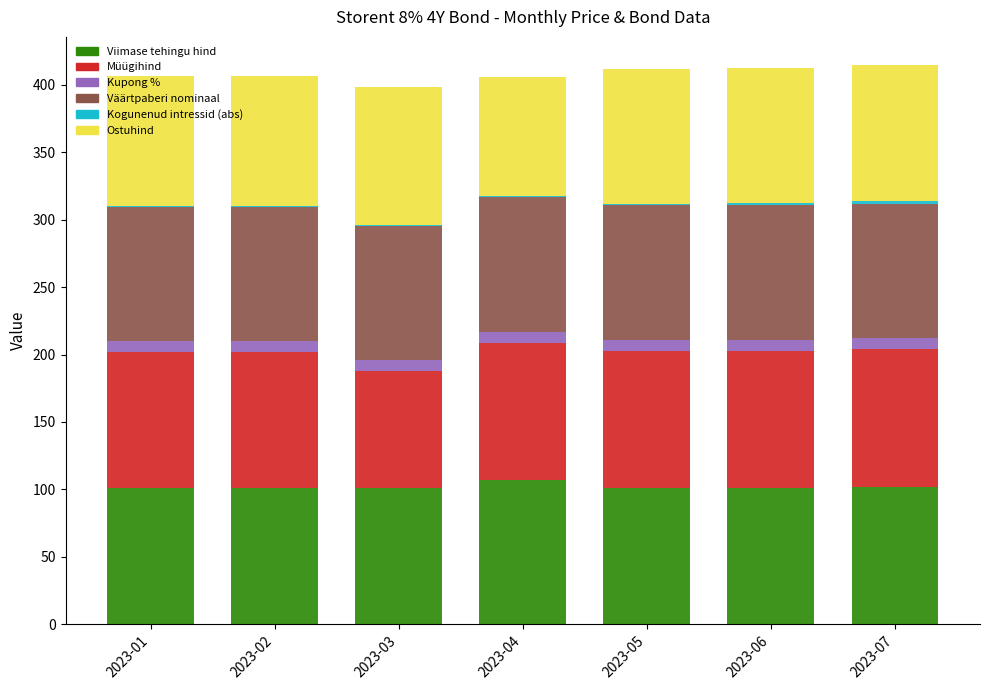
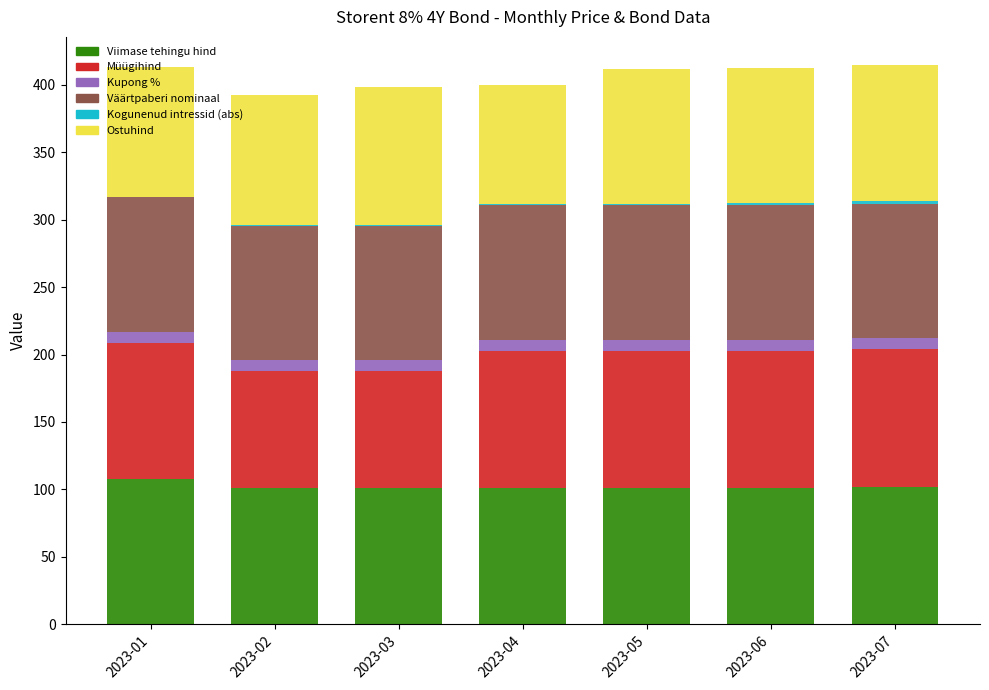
Viimase tehingu hind, 2023-01: 101 -> 108
Müügihind, 2023-02: 101 -> 87
Viimase tehingu hind, 2023-04: 107 -> 101
